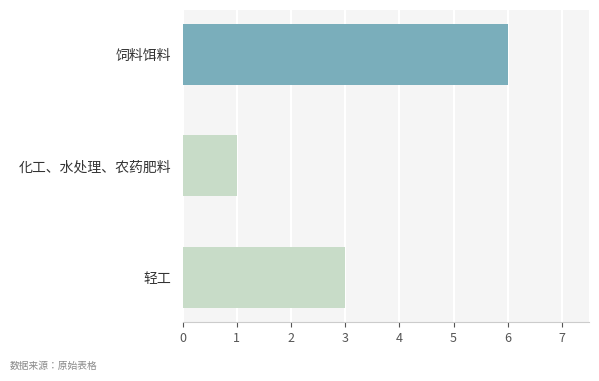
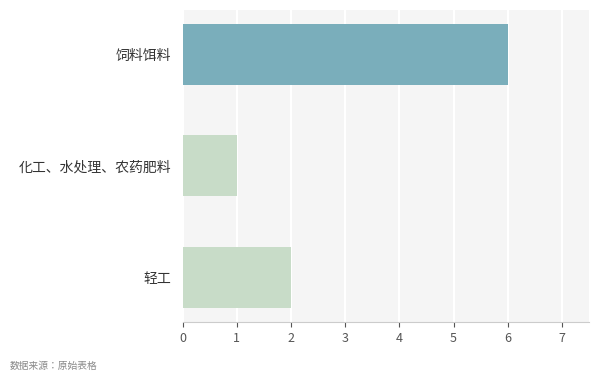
轻工: 3 -> 2
